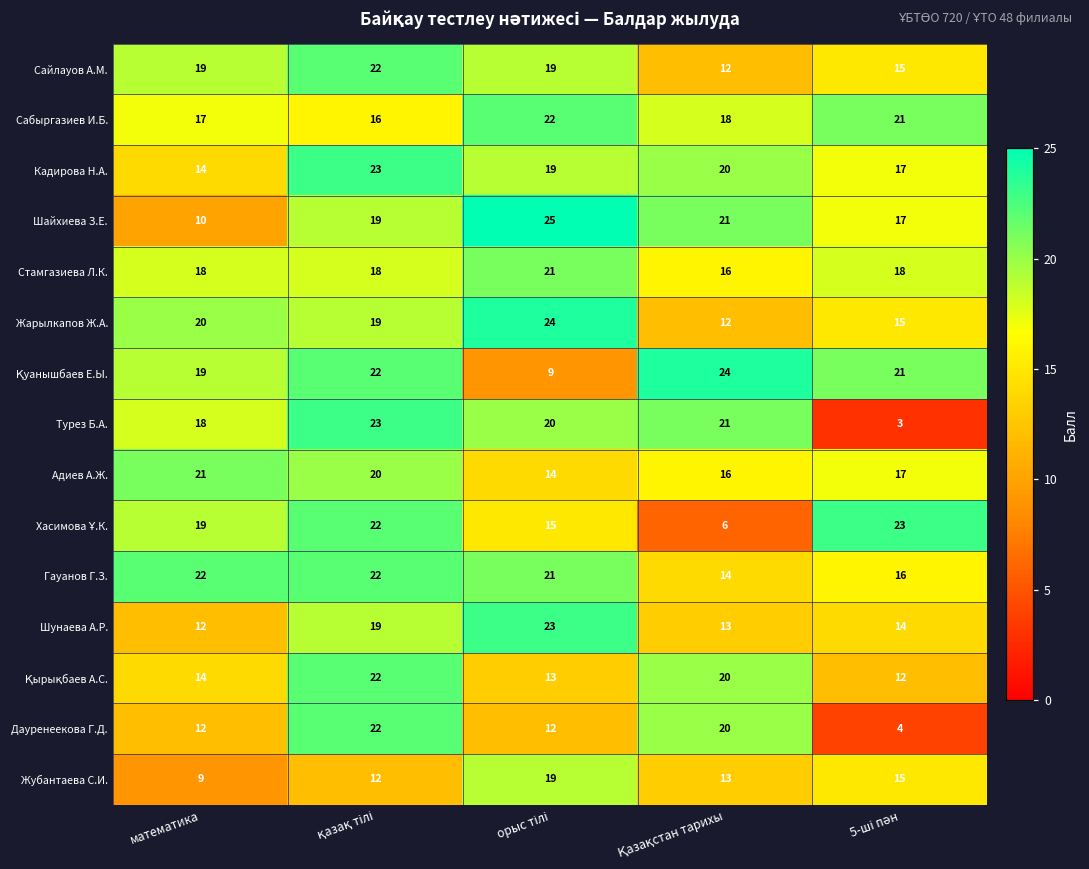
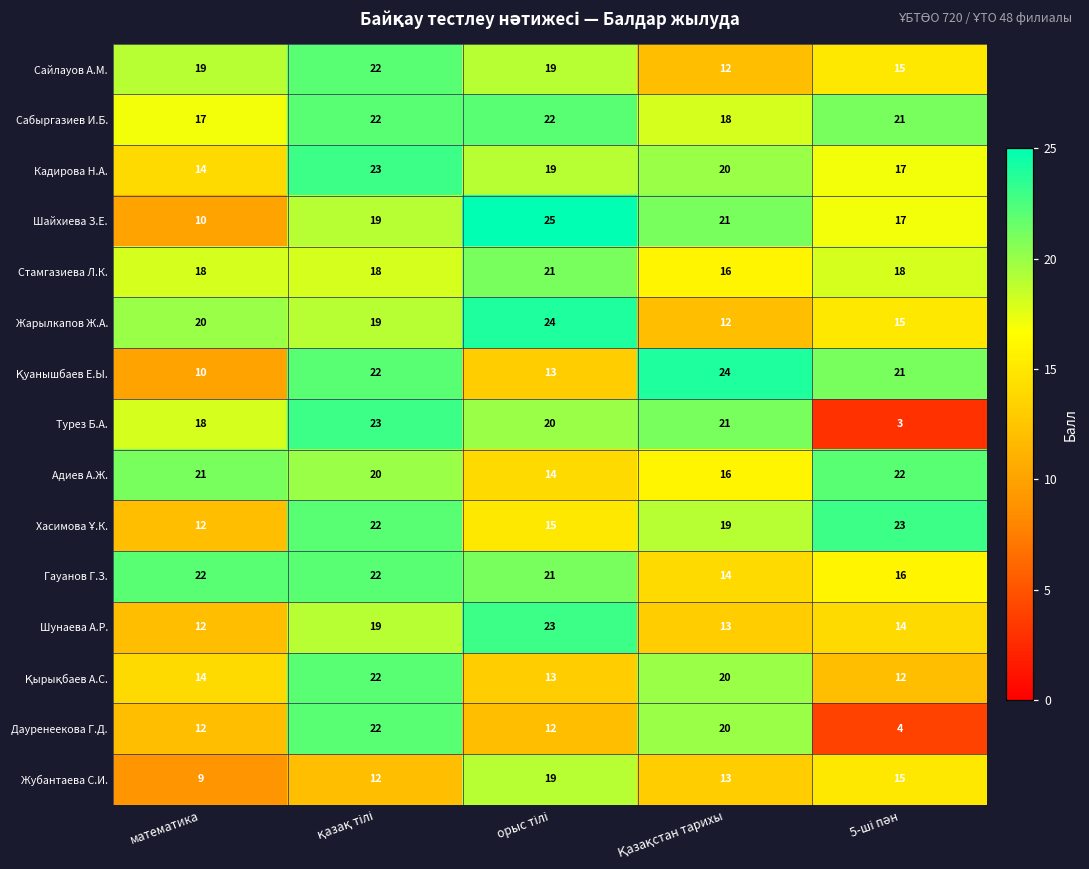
Сабыргазиев И.Б., қазақ тілі: 16 -> 22
Қуанышбаев Е.Ы., математика: 19 -> 10
Қуанышбаев Е.Ы., орыс тілі: 9 -> 13
Адиев А.Ж., 5-ші пән: 17 -> 22
Хасимова Ұ.К., математика: 19 -> 12
Хасимова Ұ.К., Қазақстан тарихы: 6 -> 19
